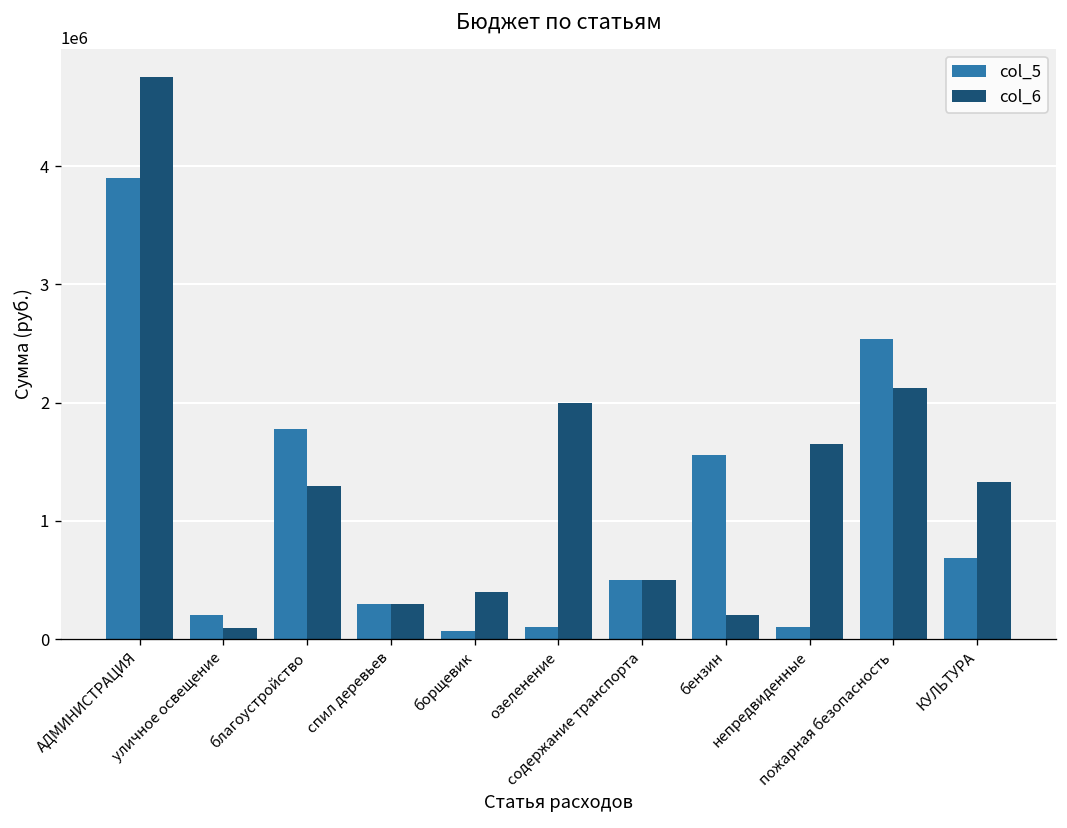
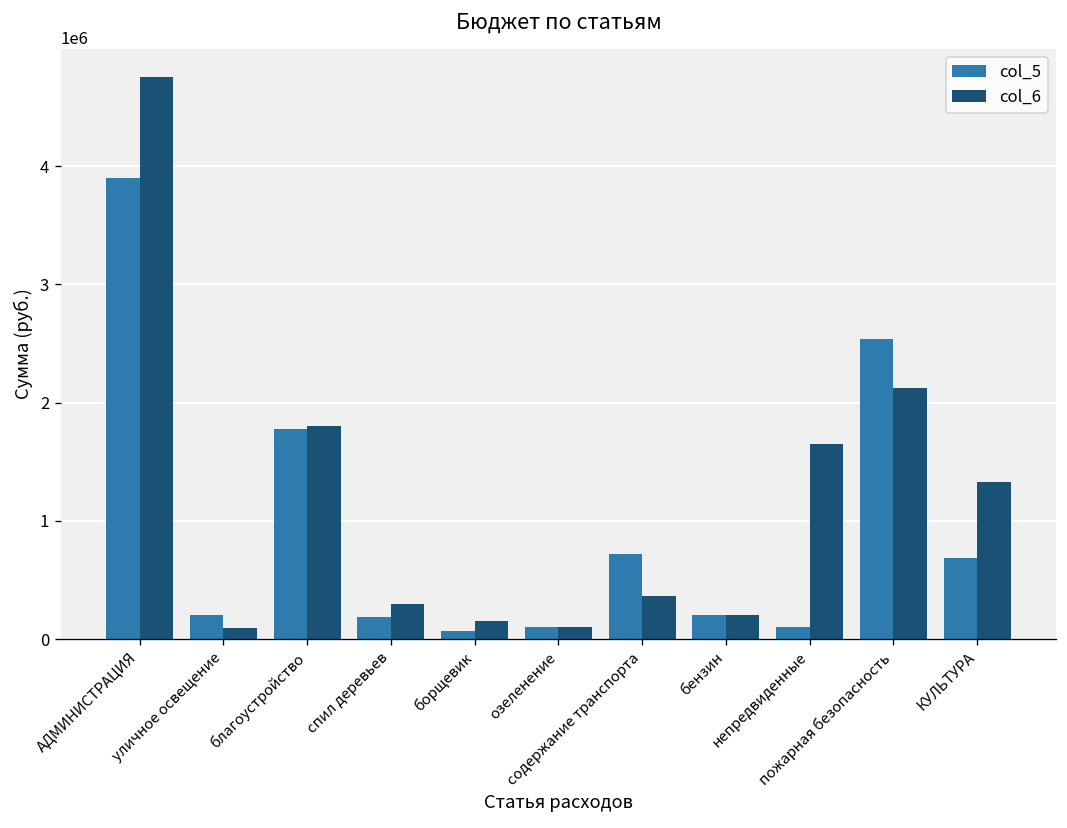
col_6, благоустройство: 1300000 -> 1800000
col_5, спил деревьев: 300000 -> 200000
col_6, борщевик: 400000 -> 200000
col_6, озеленение: 2000000 -> 100000
col_5, содержание транспорта: 500000 -> 700000
col_6, содержание транспорта: 500000 -> 400000
col_5, бензин: 1600000 -> 200000
